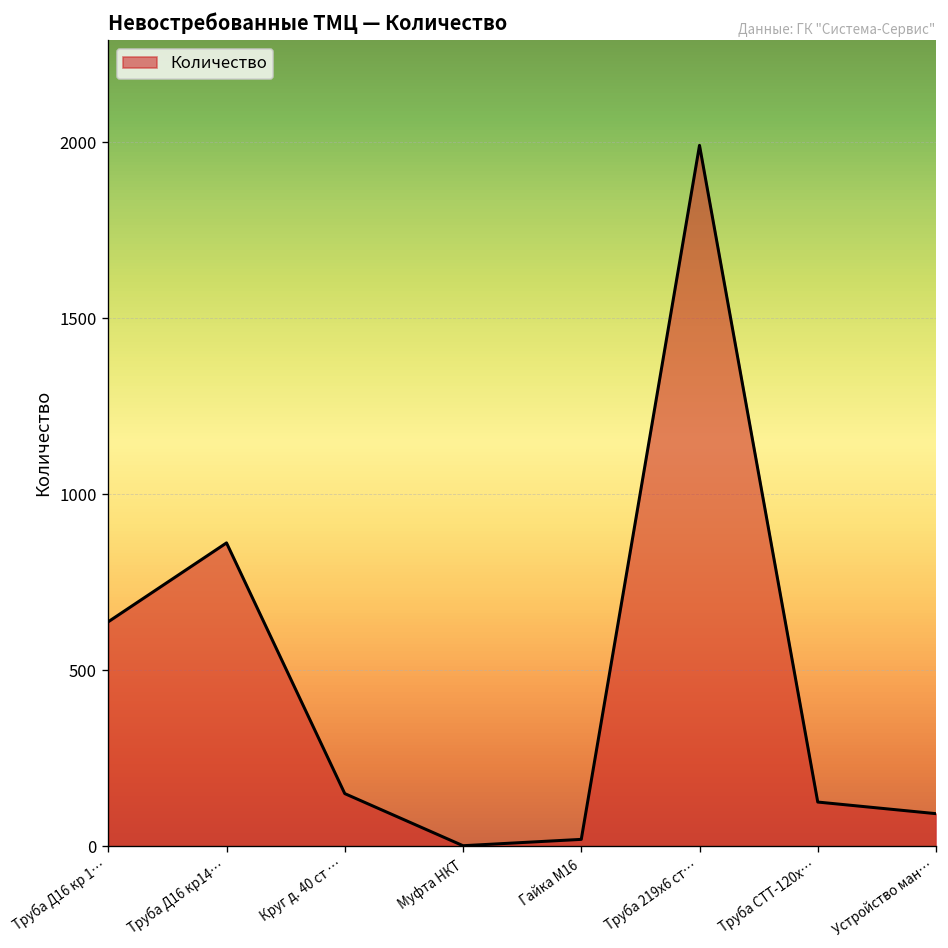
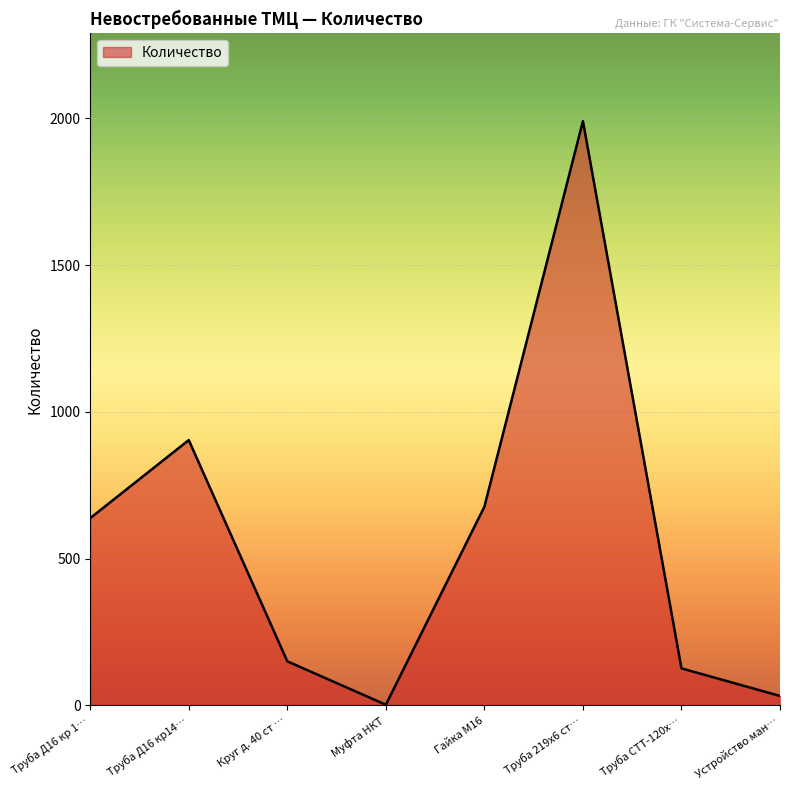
Труба Д16 кр14…: 860 -> 900
Гайка М16: 20 -> 680
Устройство ман…: 90 -> 30
